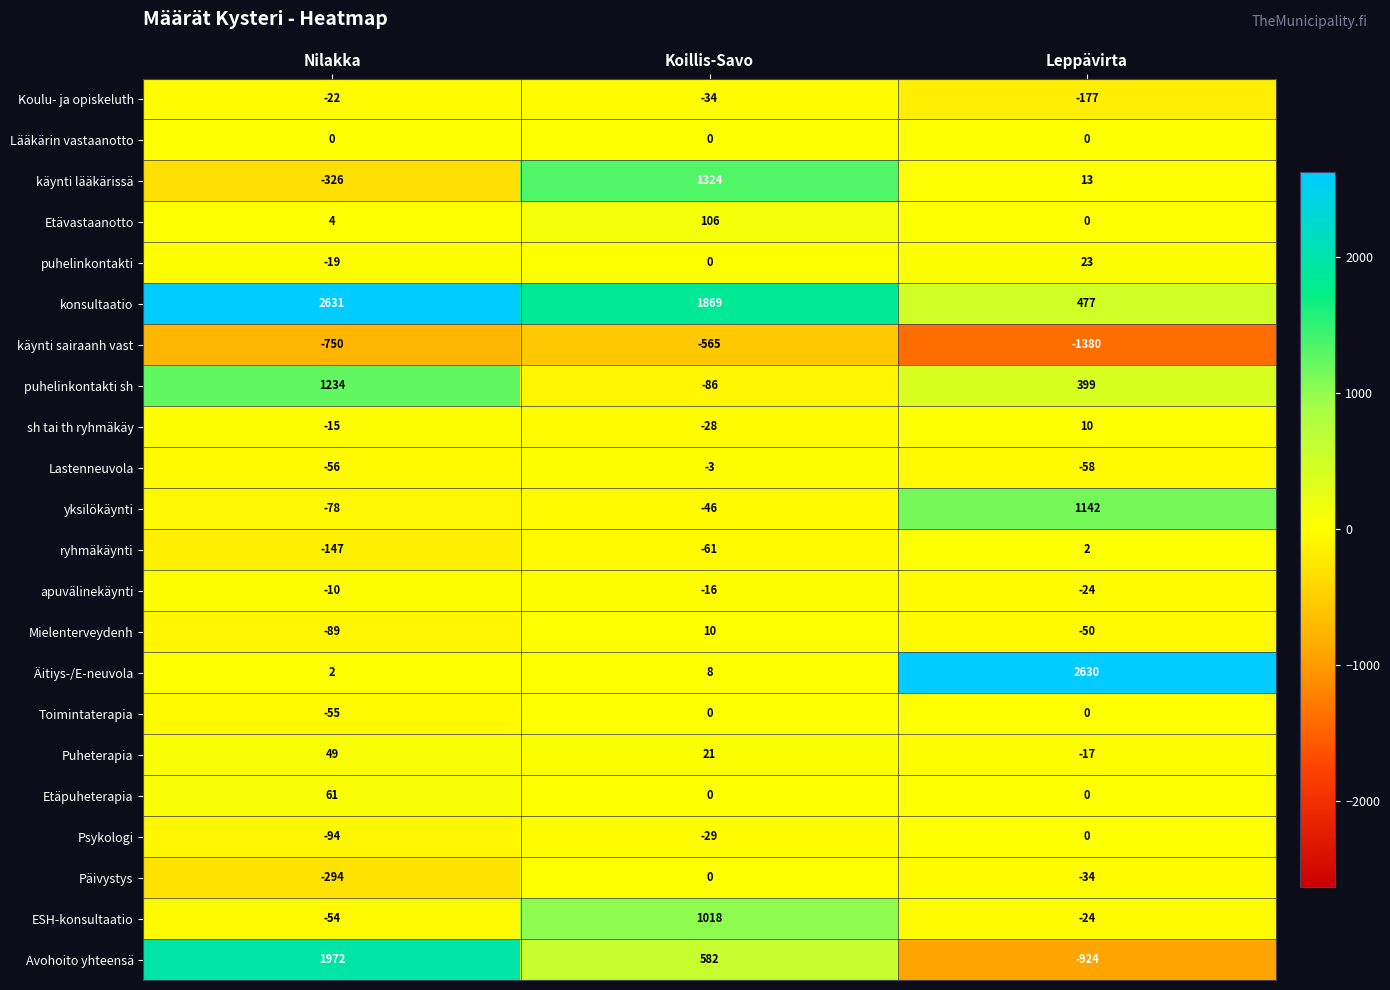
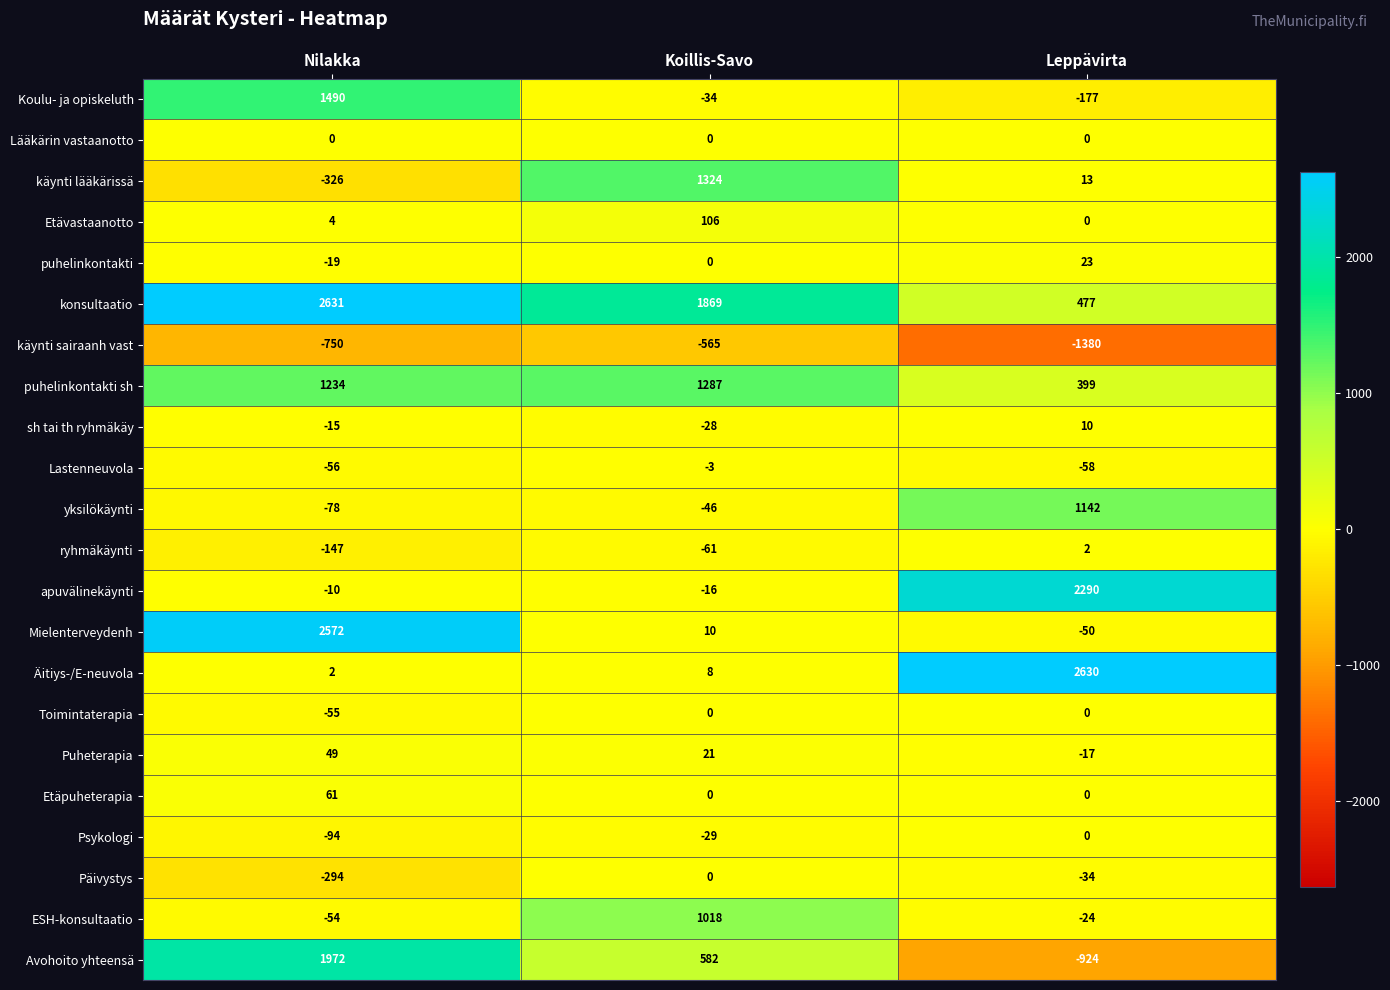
Koulu- ja opiskeluth, Nilakka: -22 -> 1490
puhelinkontakti sh, Koillis-Savo: -86 -> 1287
apuvälinekäynti, Leppävirta: -24 -> 2290
Mielenterveydenh, Nilakka: -89 -> 2572
